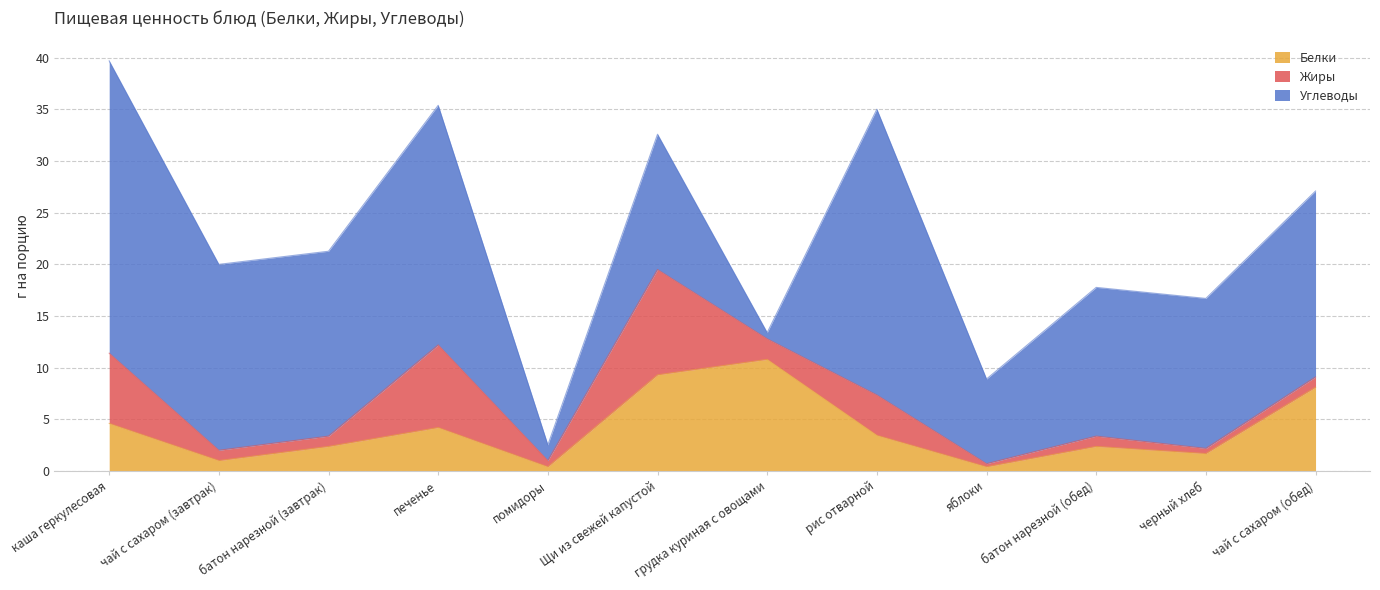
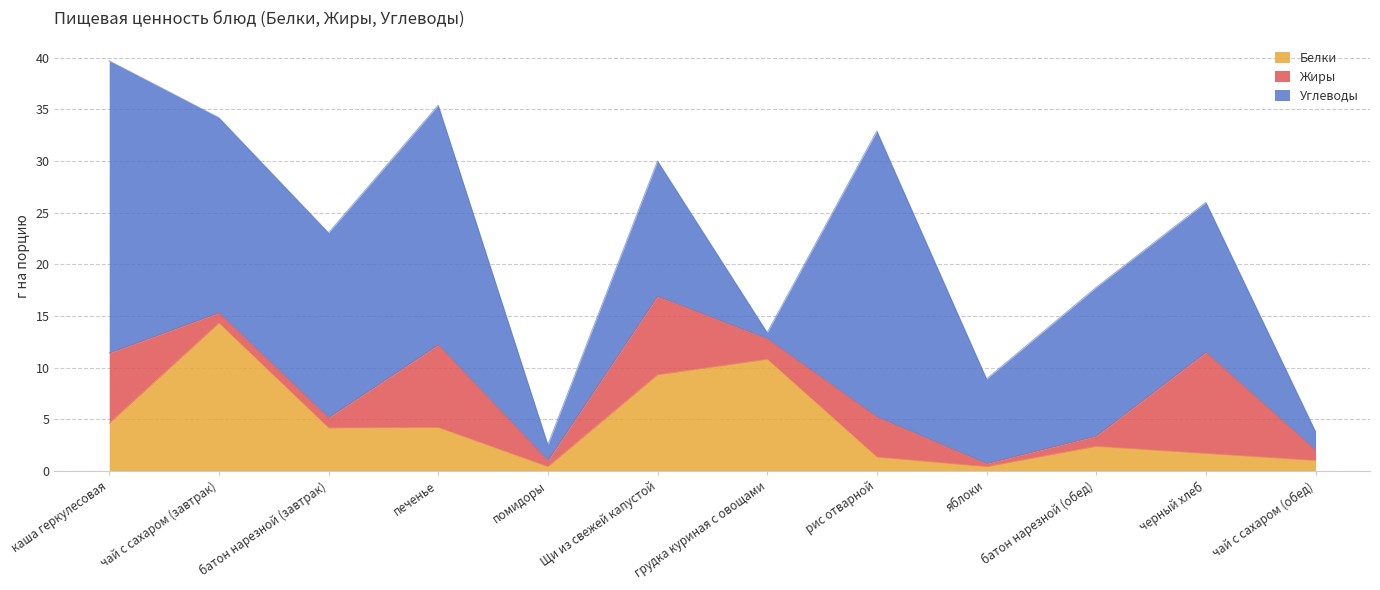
Белки, чай с сахаром (завтрак): 1.0 -> 14.3
Углеводы, чай с сахаром (завтрак): 18.0 -> 18.9
Белки, батон нарезной (завтрак): 2.4 -> 4.2
Жиры, Щи из свежей капустой: 10.2 -> 7.6
Белки, рис отварной: 3.5 -> 1.3
Жиры, черный хлеб: 0.5 -> 9.8
Белки, чай с сахаром (обед): 8.1 -> 1.0
Углеводы, чай с сахаром (обед): 18.0 -> 1.8
